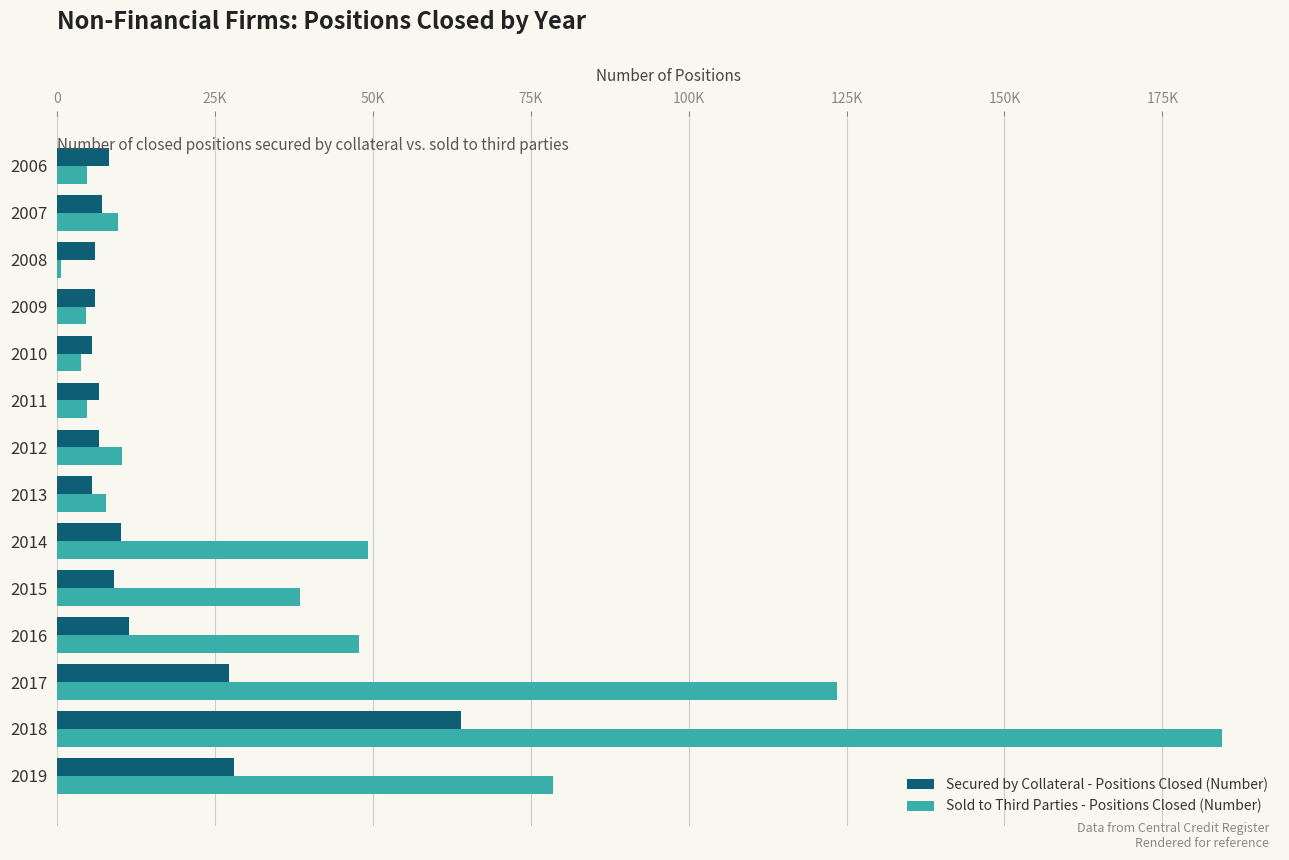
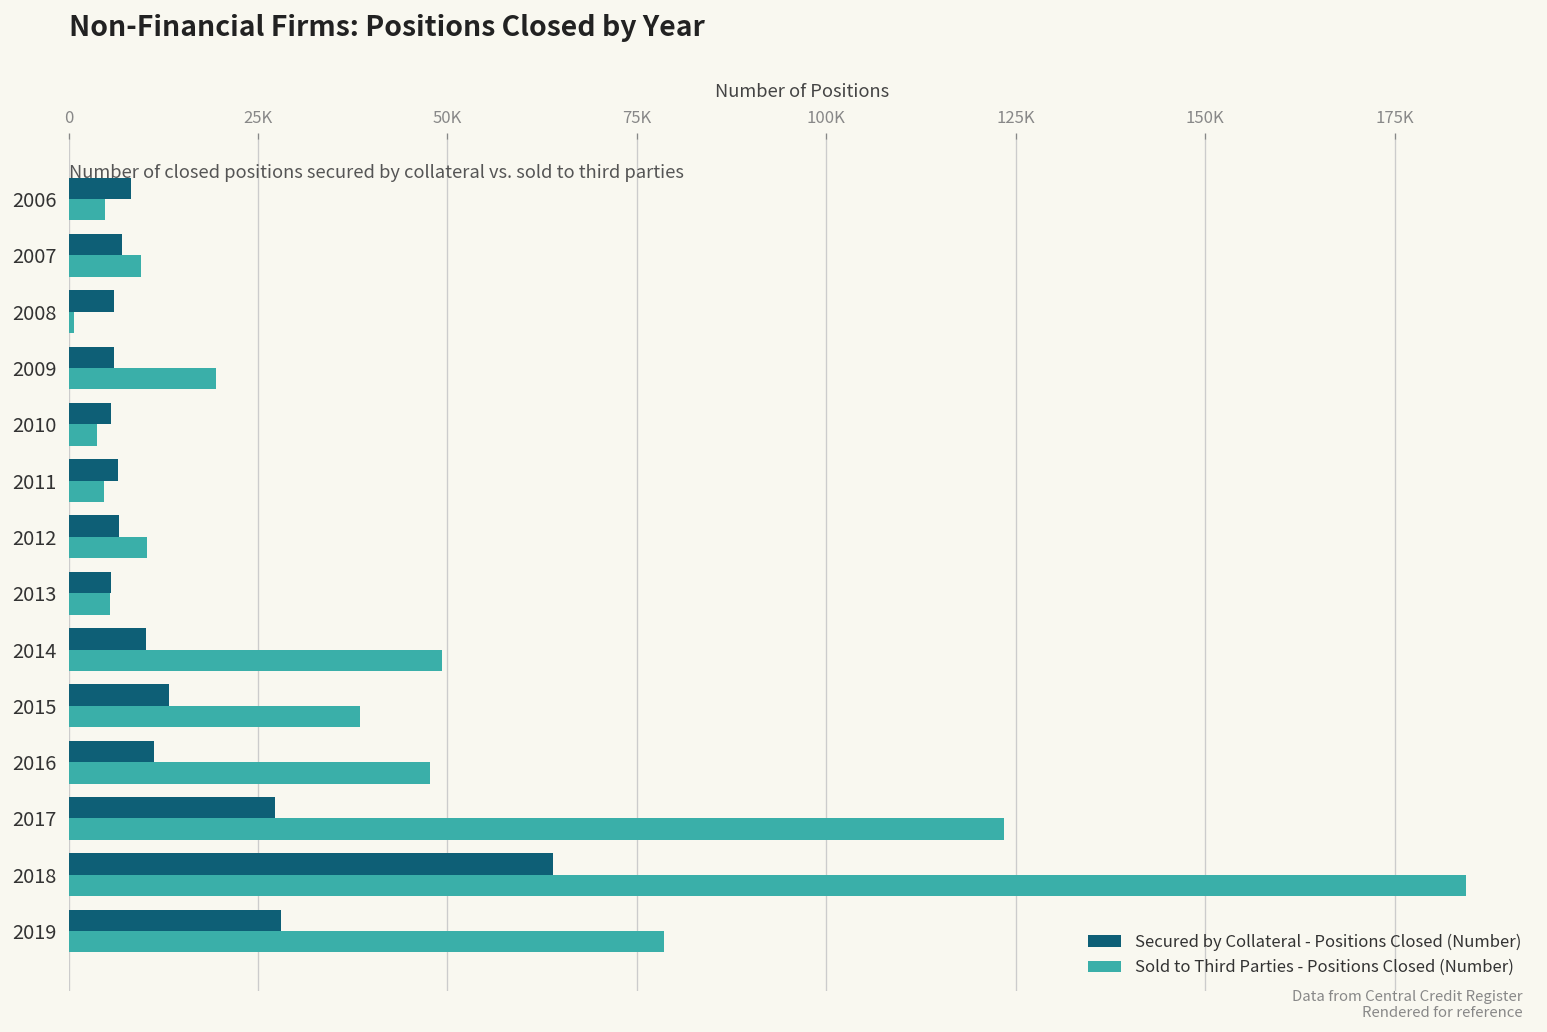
Sold to Third Parties - Positions Closed (Number), 2009: 5000 -> 20000
Sold to Third Parties - Positions Closed (Number), 2013: 8000 -> 5000
Secured by Collateral - Positions Closed (Number), 2015: 9000 -> 13000
